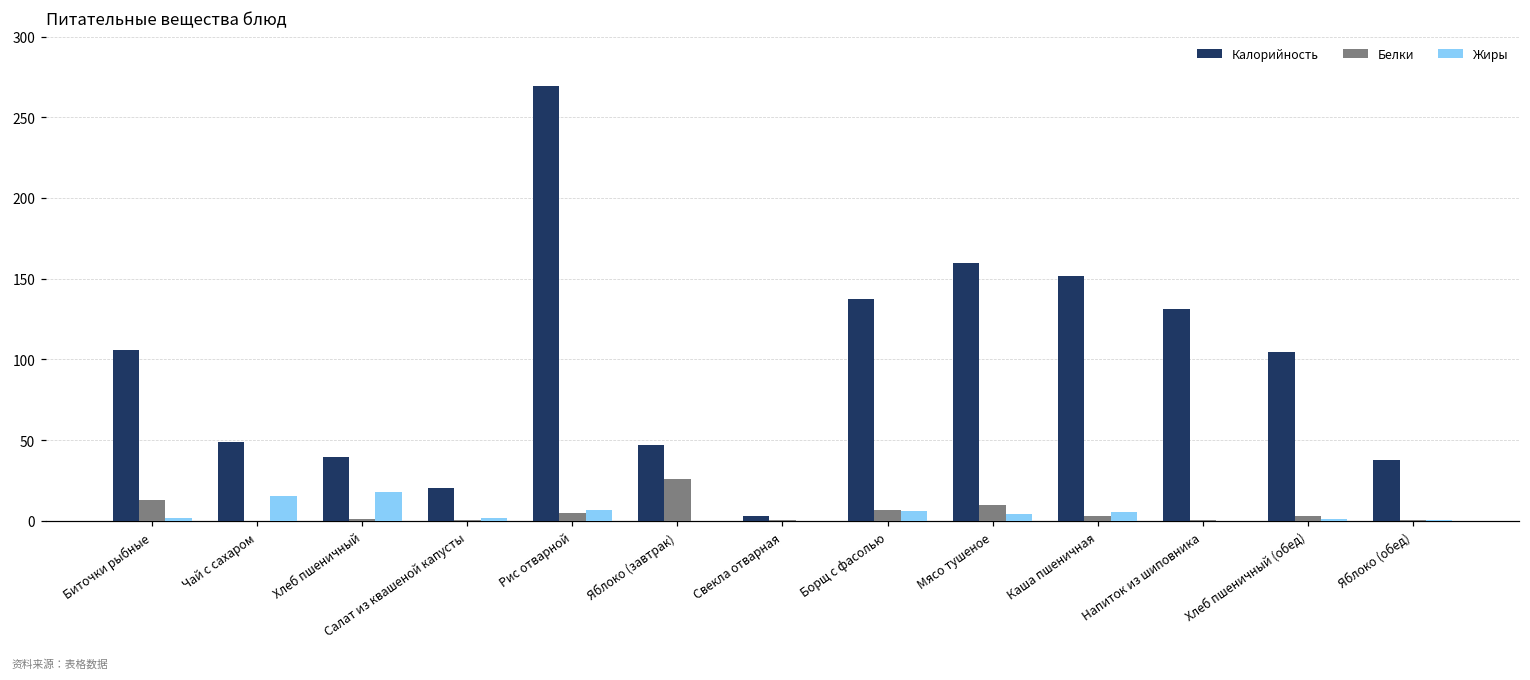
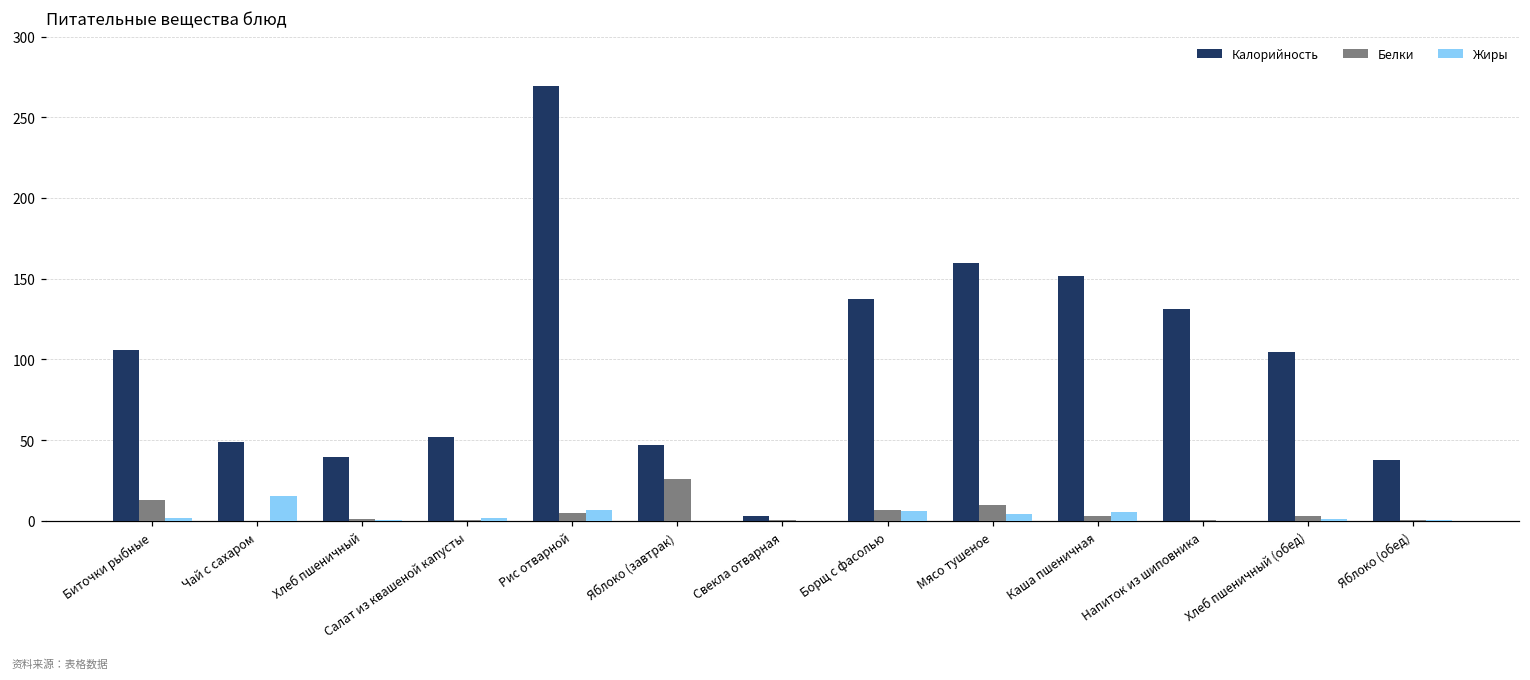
Жиры, Хлеб пшеничный: 18 -> 0
Калорийность, Салат из квашеной капусты: 20 -> 52
